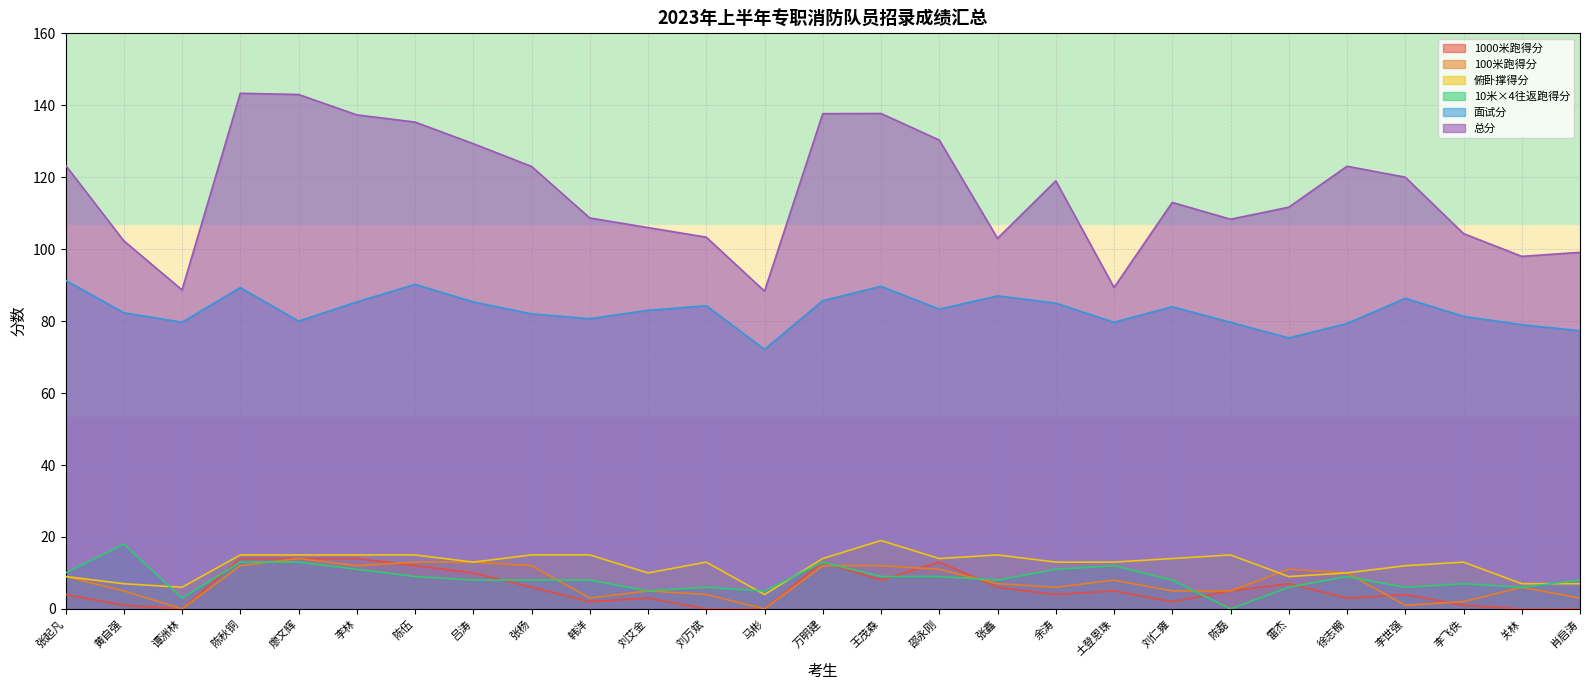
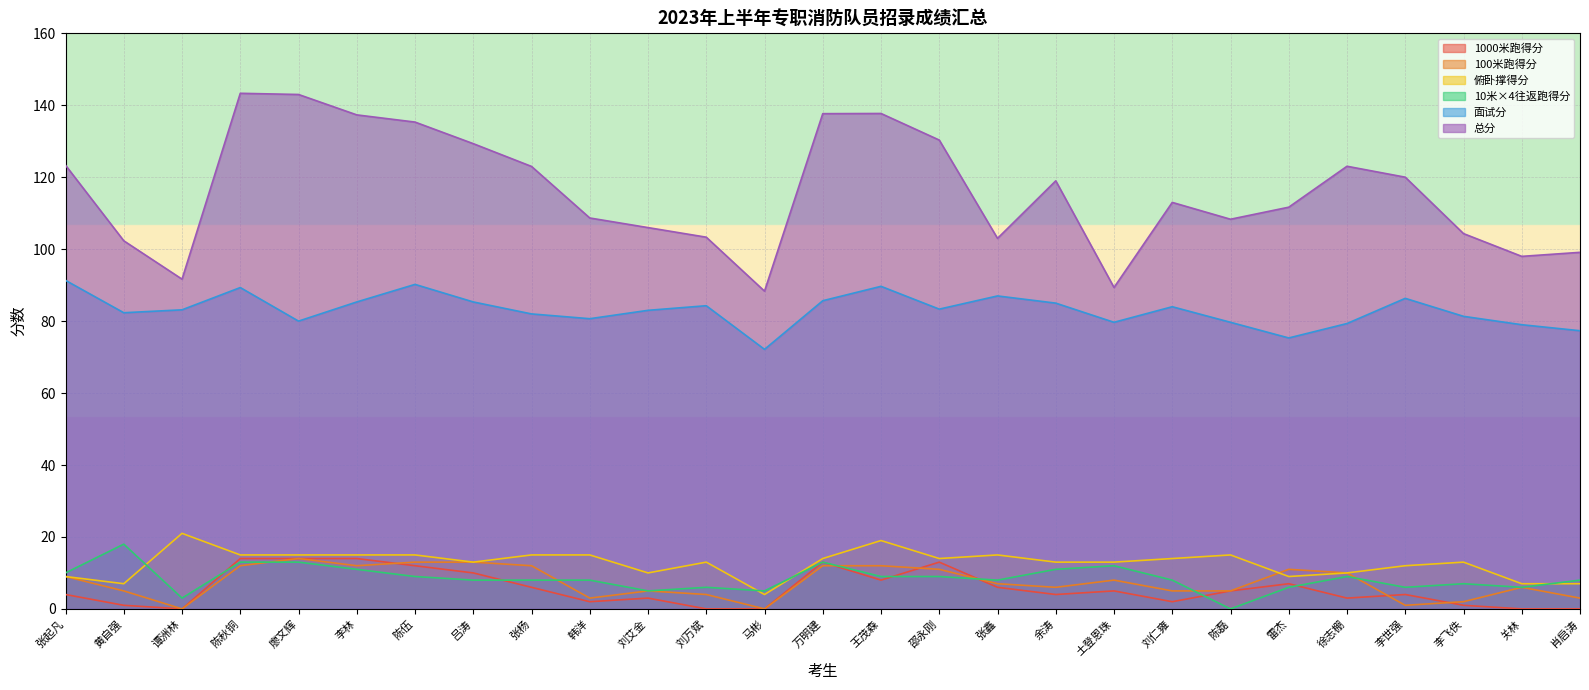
俯卧撑得分, 谭洲林: 6 -> 21
面试分, 谭洲林: 80 -> 83
总分, 谭洲林: 89 -> 92
